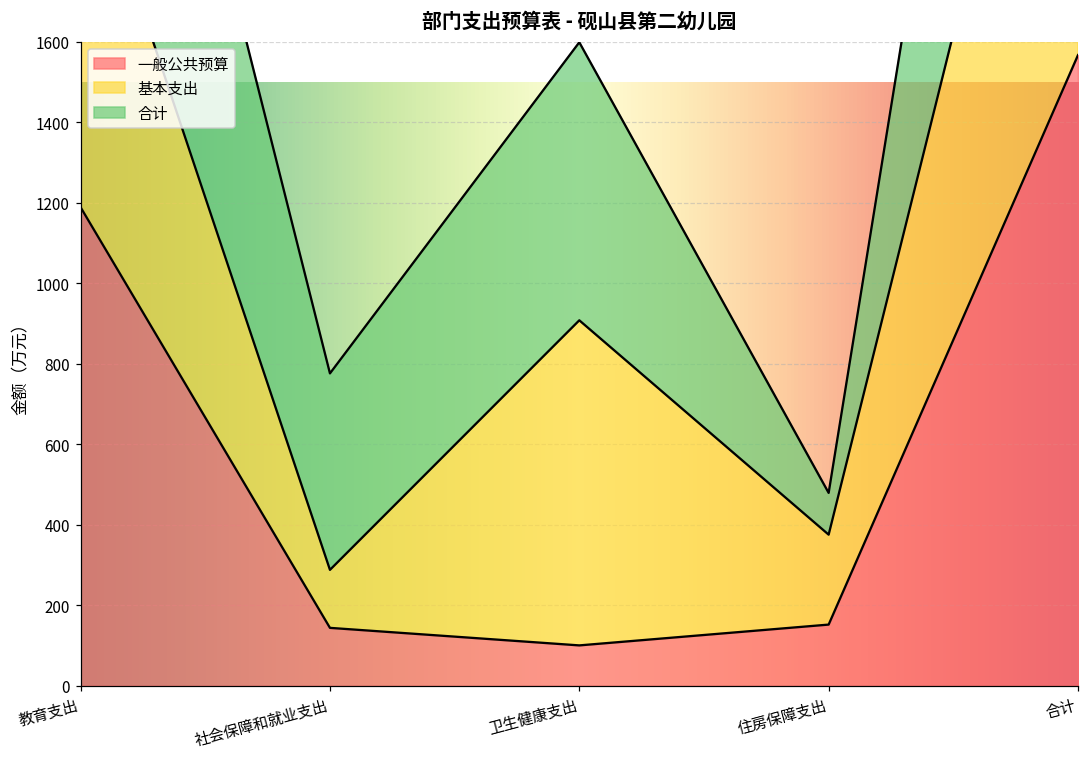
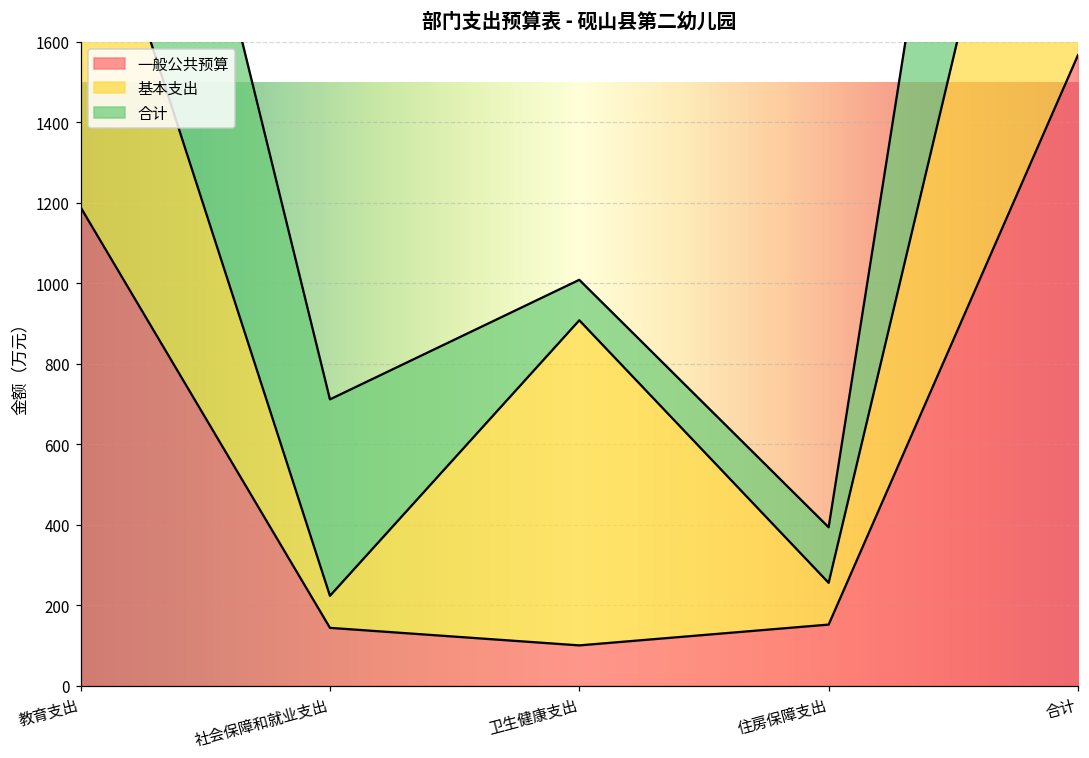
基本支出, 社会保障和就业支出: 140 -> 80
合计, 卫生健康支出: 690 -> 100
基本支出, 住房保障支出: 220 -> 100
合计, 住房保障支出: 100 -> 140
